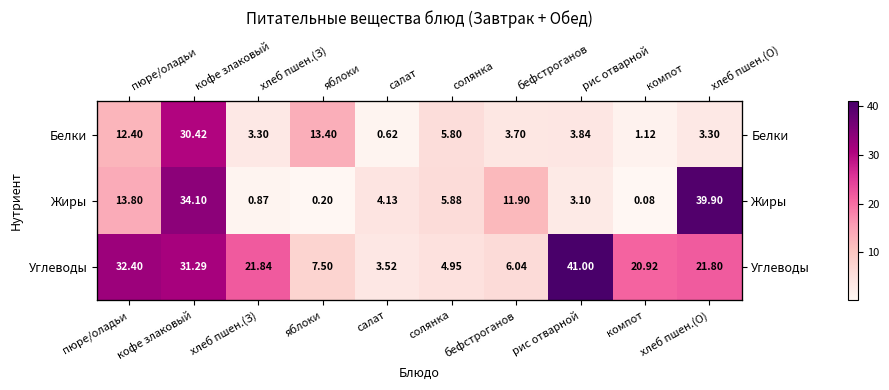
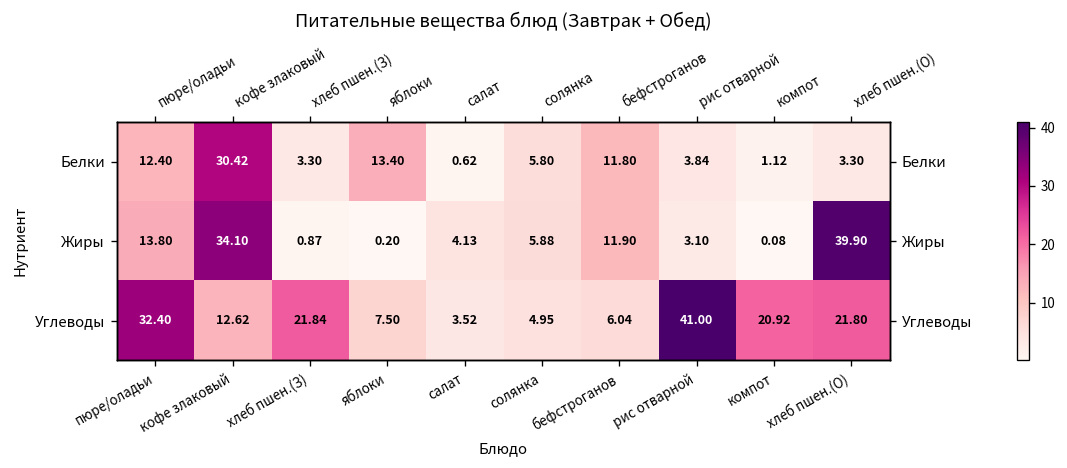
Белки, бефстроганов: 3.70 -> 11.80
Углеводы, кофе злаковый: 31.29 -> 12.62
